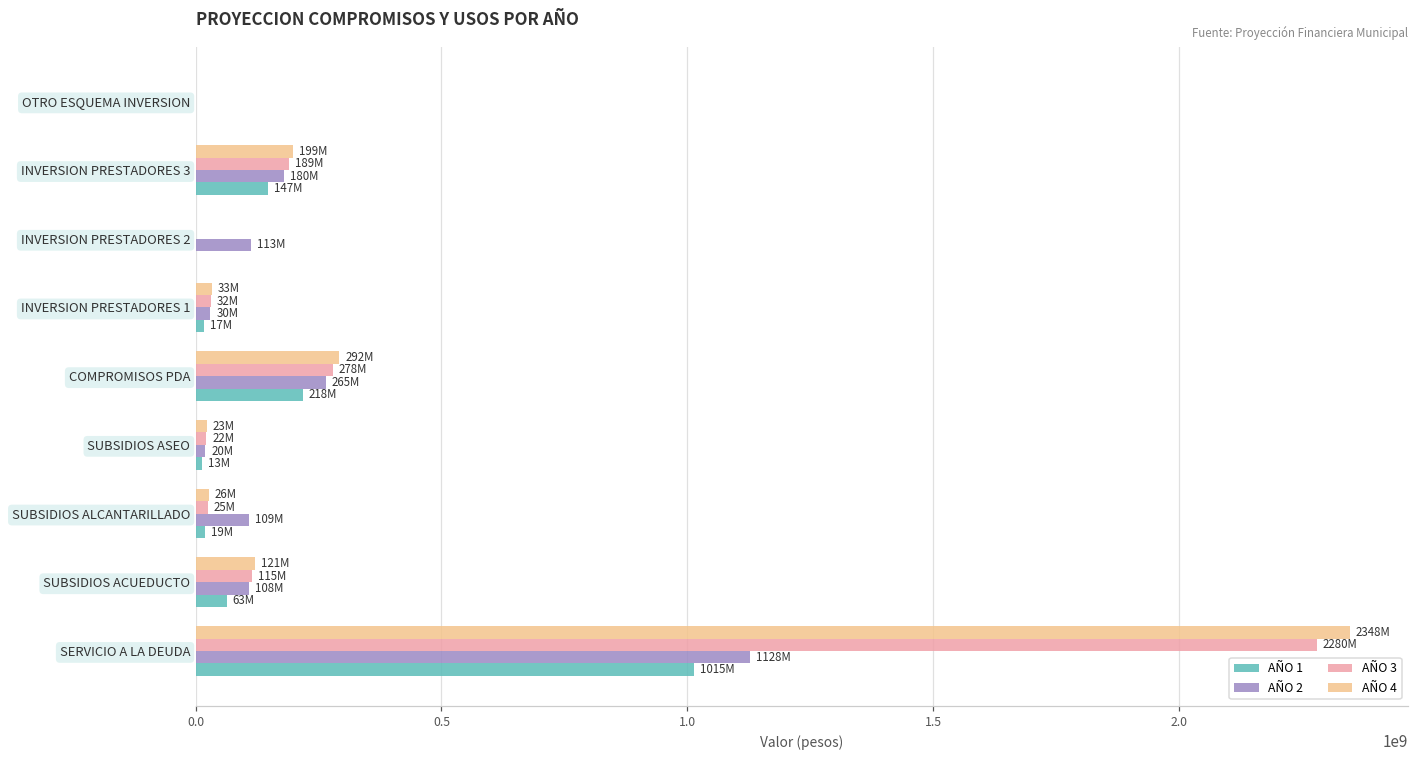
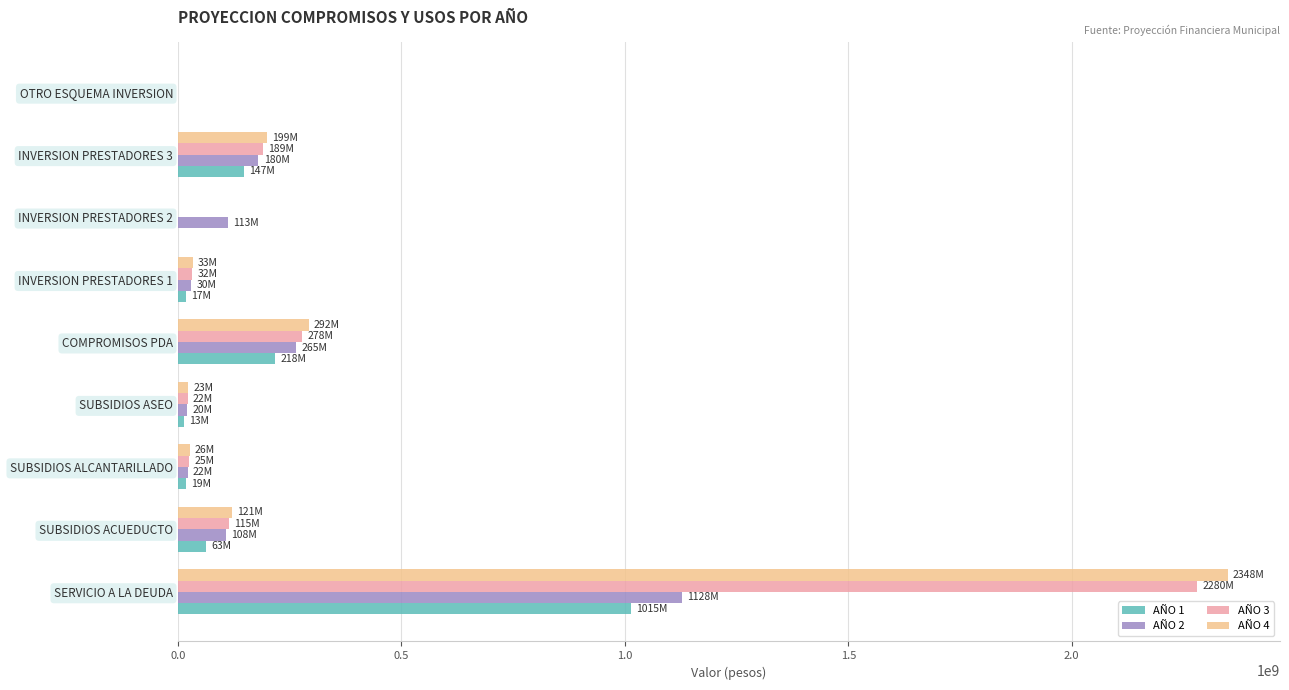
AÑO 2, SUBSIDIOS ALCANTARILLADO: 109M -> 22M
